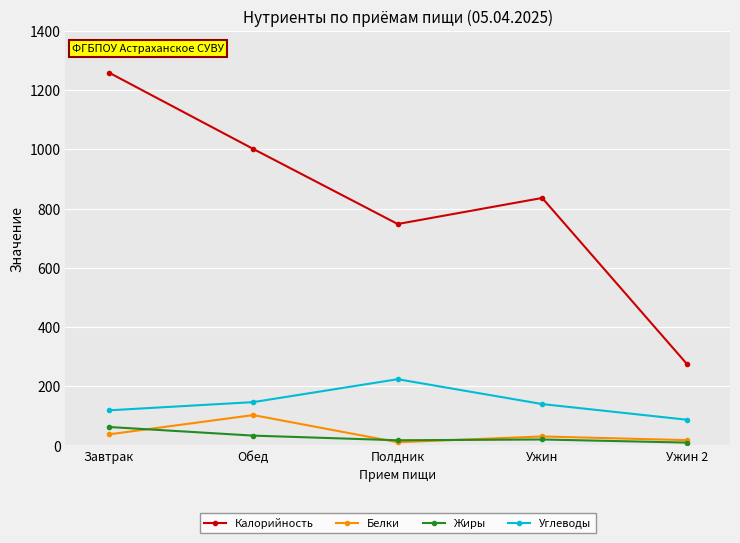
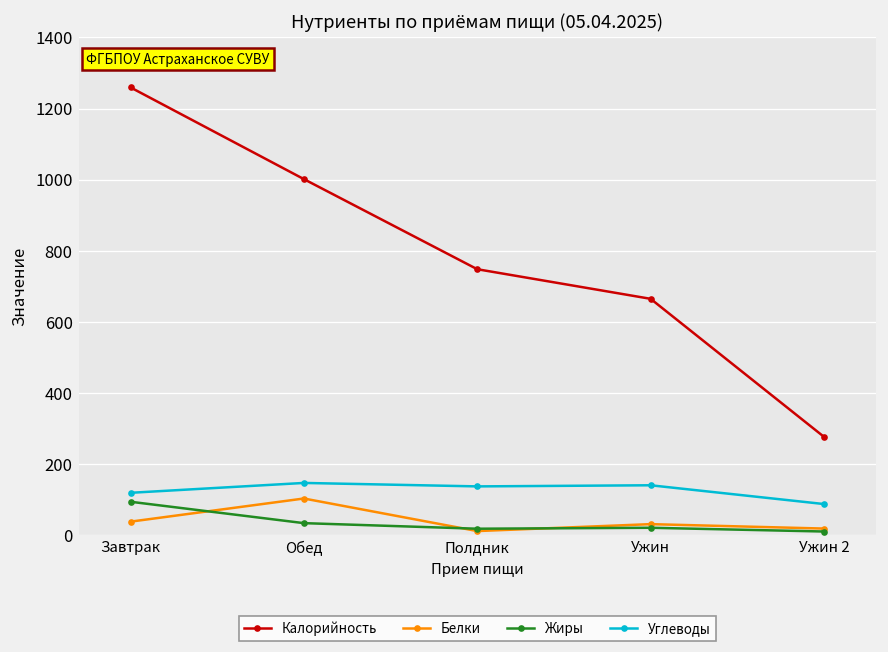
Жиры, Завтрак: 60 -> 90
Углеводы, Полдник: 220 -> 140
Калорийность, Ужин: 840 -> 660
